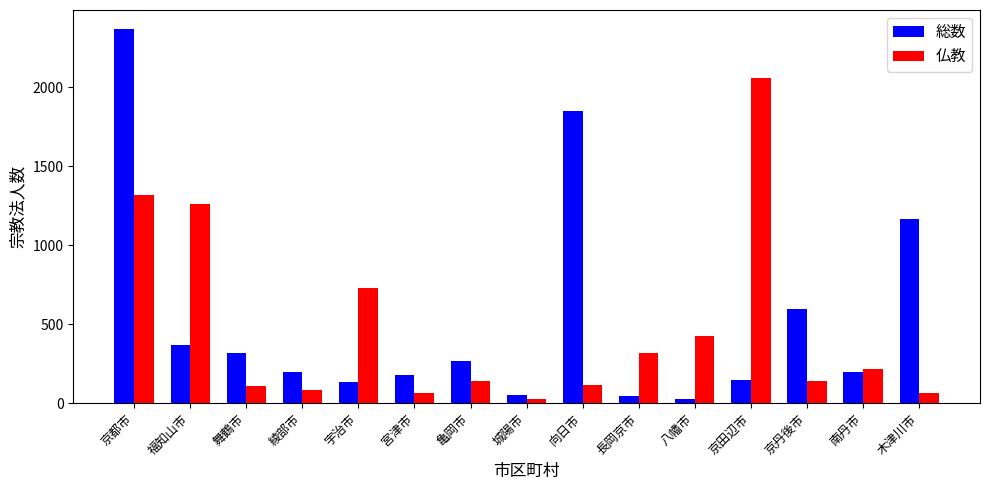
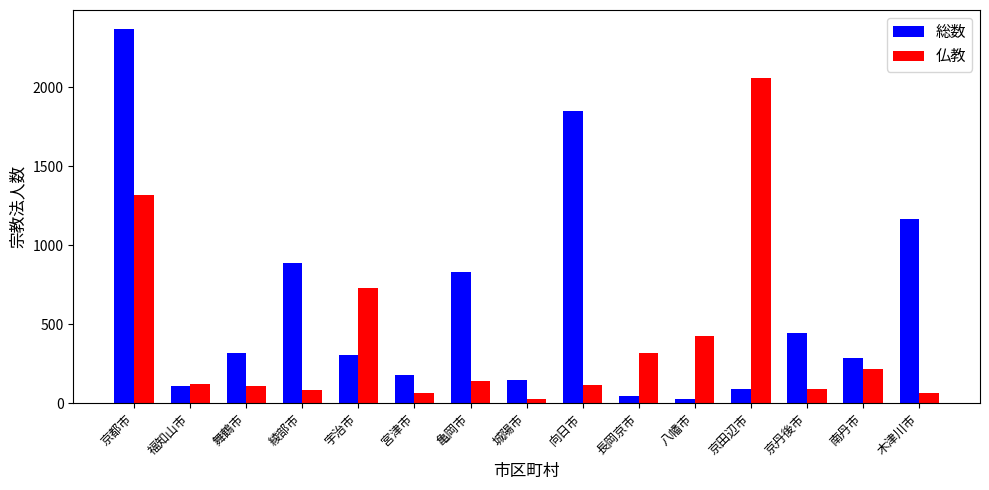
総数, 福知山市: 370 -> 110
仏教, 福知山市: 1260 -> 120
総数, 綾部市: 200 -> 890
総数, 宇治市: 140 -> 310
総数, 亀岡市: 270 -> 830
総数, 城陽市: 50 -> 140
総数, 京田辺市: 150 -> 90
総数, 京丹後市: 600 -> 440
仏教, 京丹後市: 140 -> 90
総数, 南丹市: 200 -> 290
